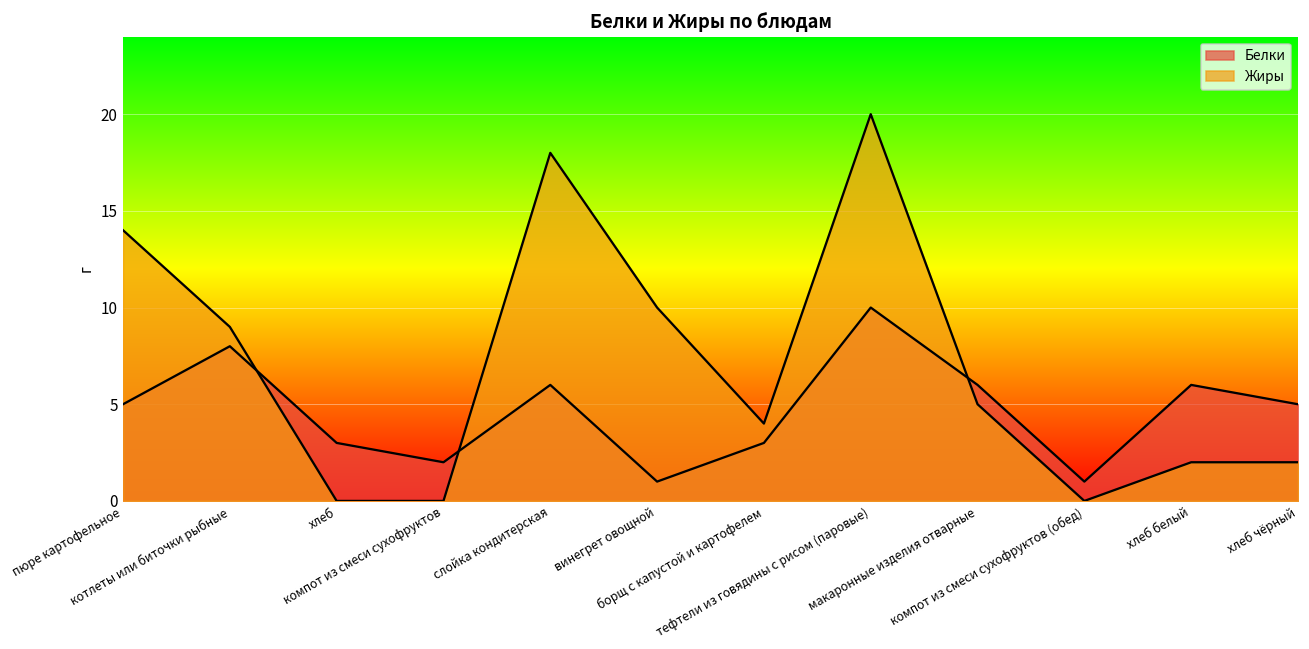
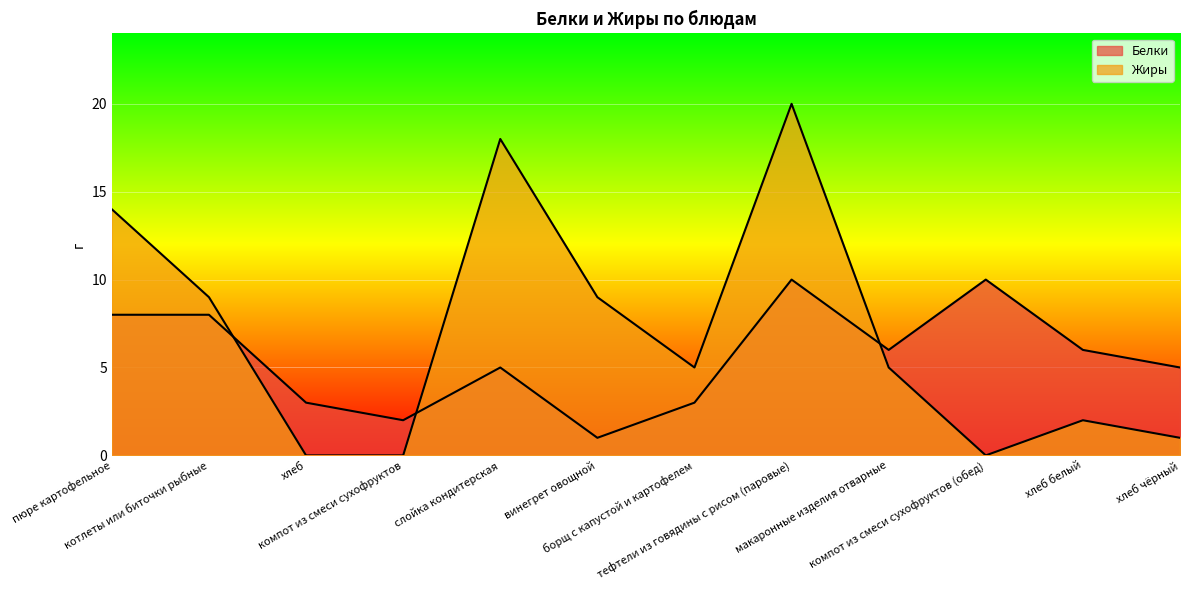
Белки, пюре картофельное: 5 -> 8
Белки, слойка кондитерская: 6 -> 5
Жиры, винегрет овощной: 10 -> 9
Жиры, борщ с капустой и картофелем: 4 -> 5
Белки, компот из смеси сухофруктов (обед): 1 -> 10
Жиры, хлеб чёрный: 2 -> 1
